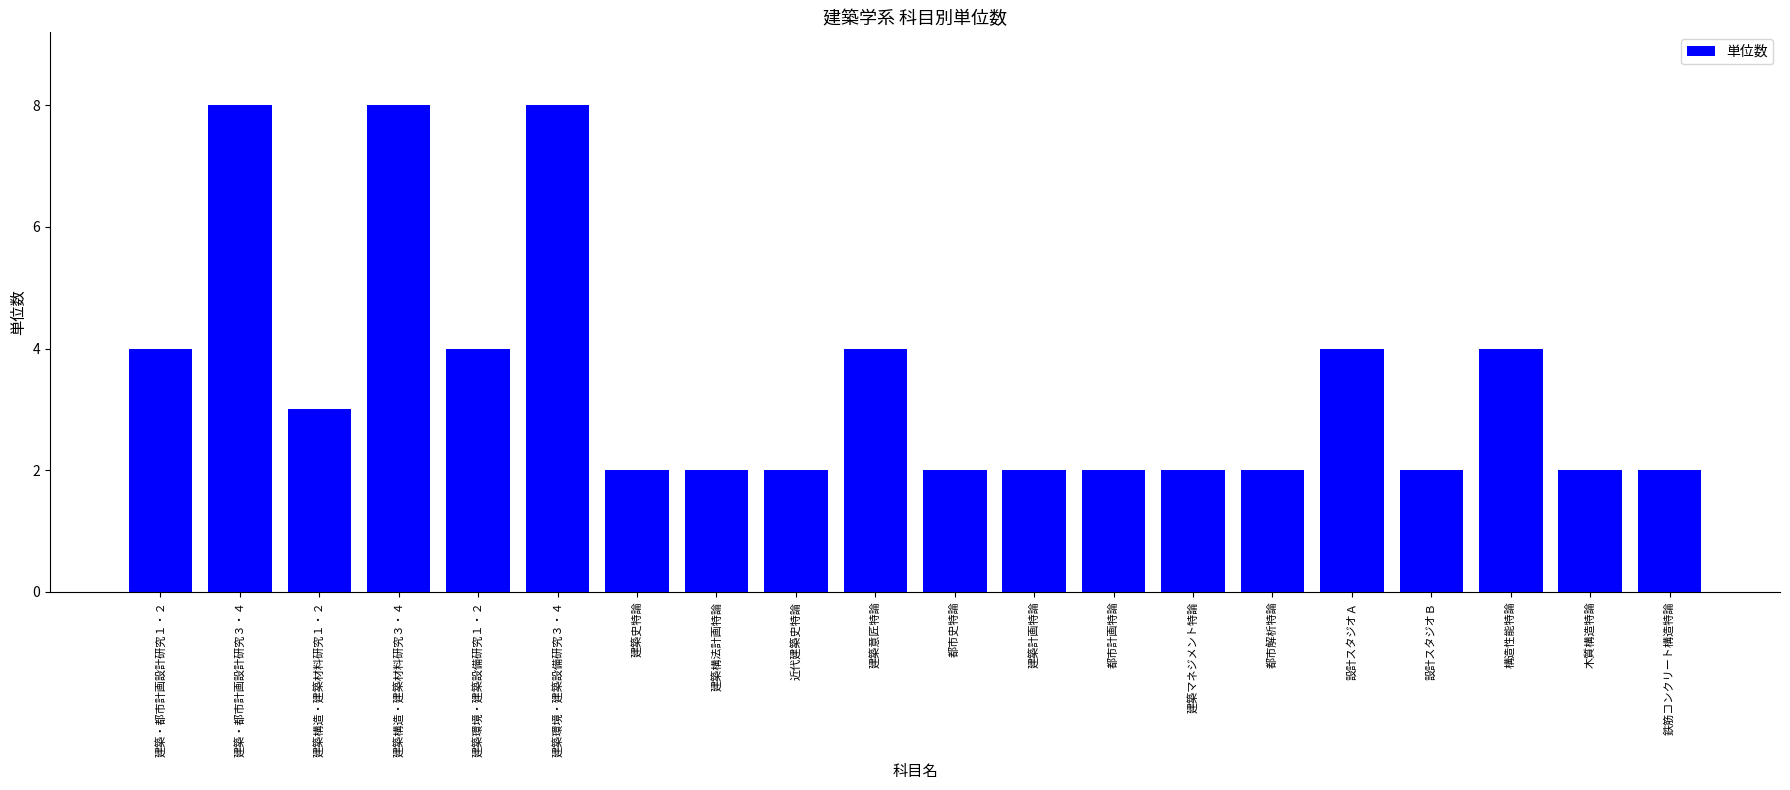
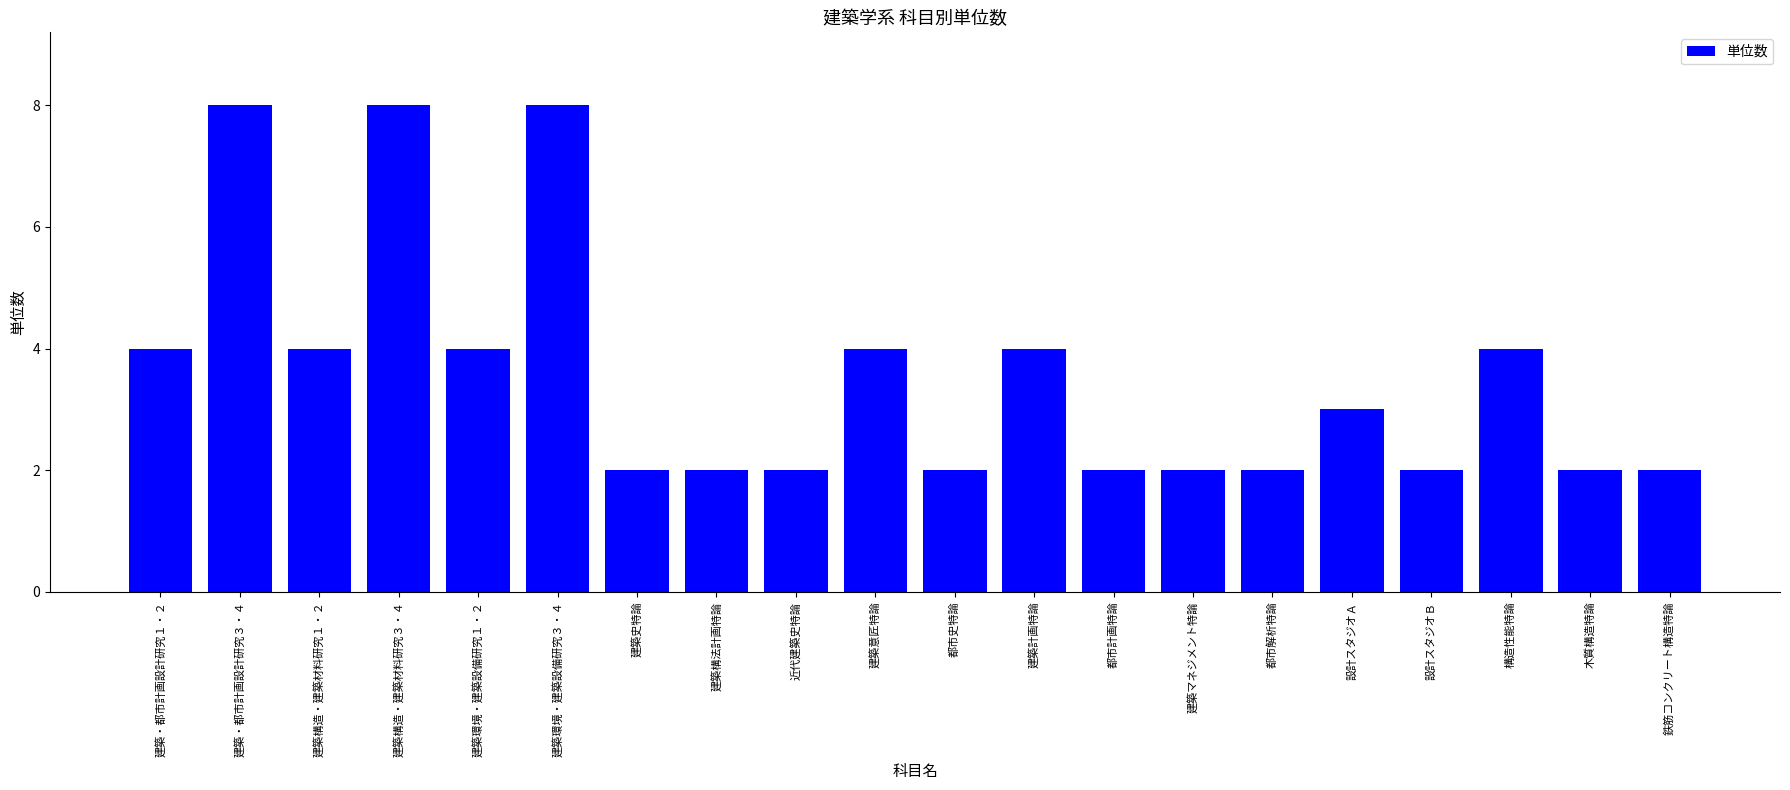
建築構造・建築材料研究１・２: 3 -> 4
建築計画特論: 2 -> 4
設計スタジオＡ: 4 -> 3
